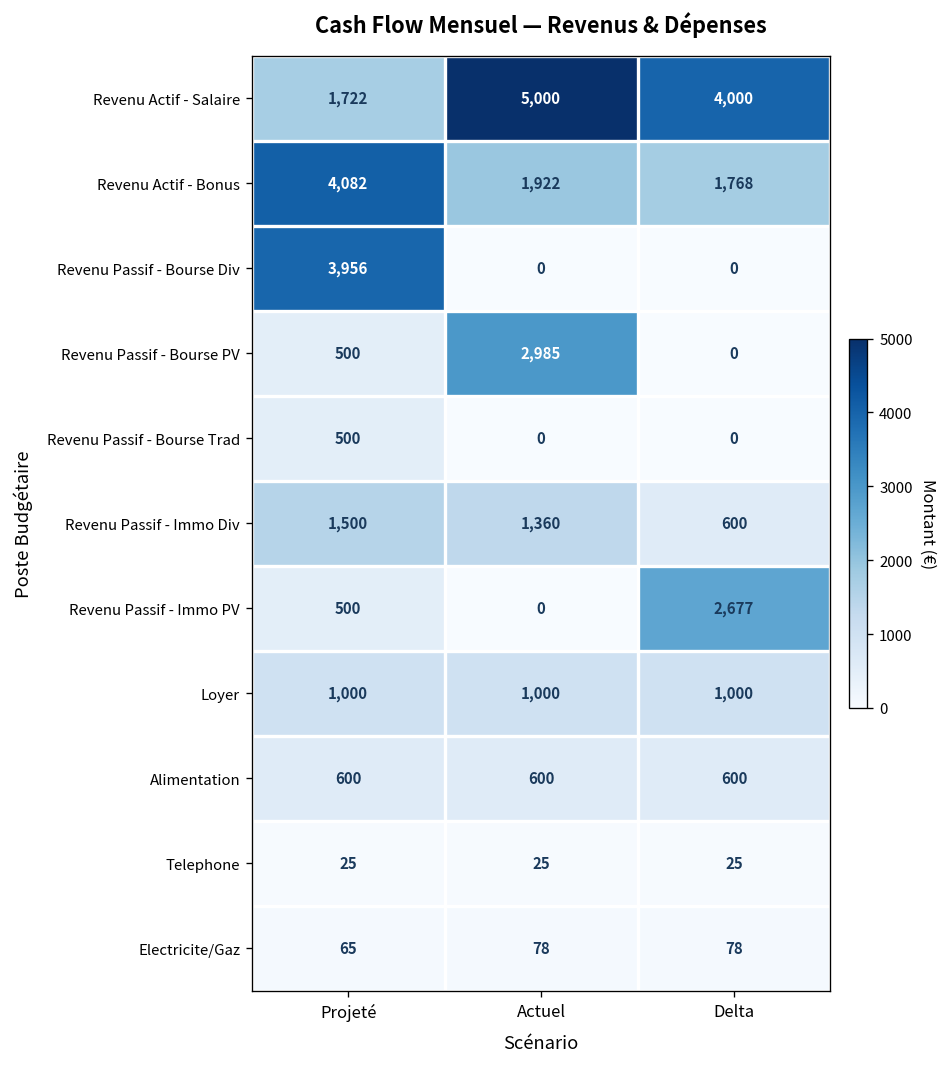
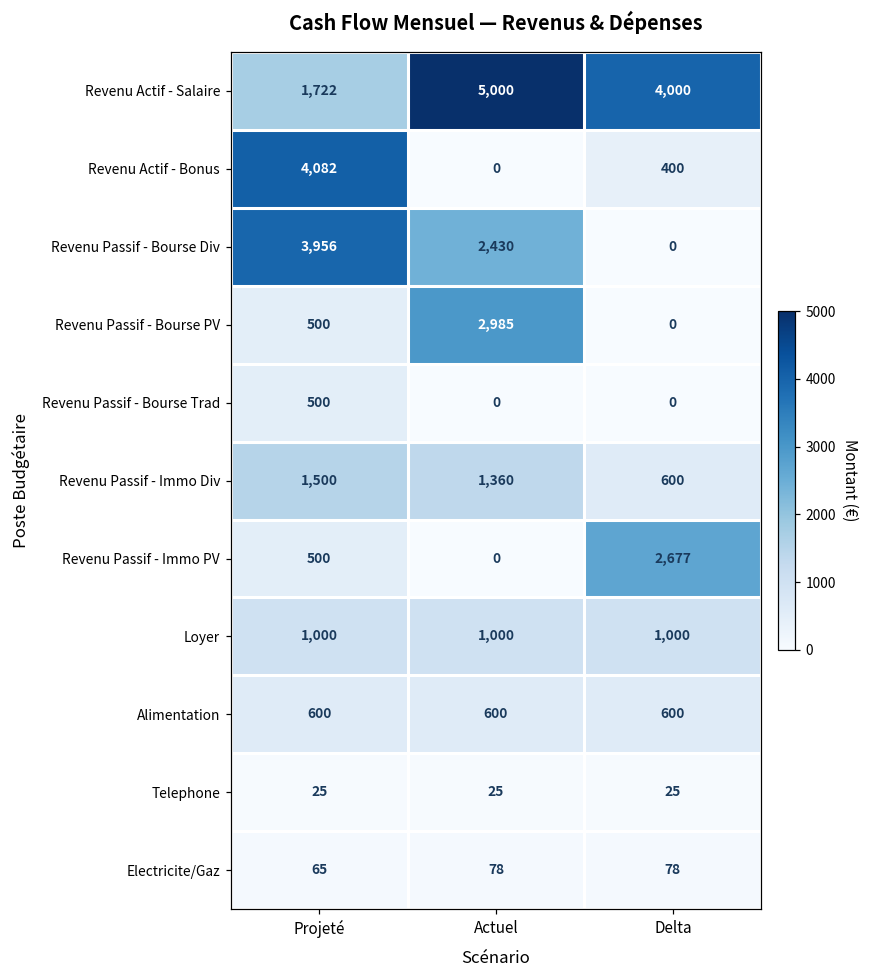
Revenu Actif - Bonus, Actuel: 1,922 -> 0
Revenu Actif - Bonus, Delta: 1,768 -> 400
Revenu Passif - Bourse Div, Actuel: 0 -> 2,430
